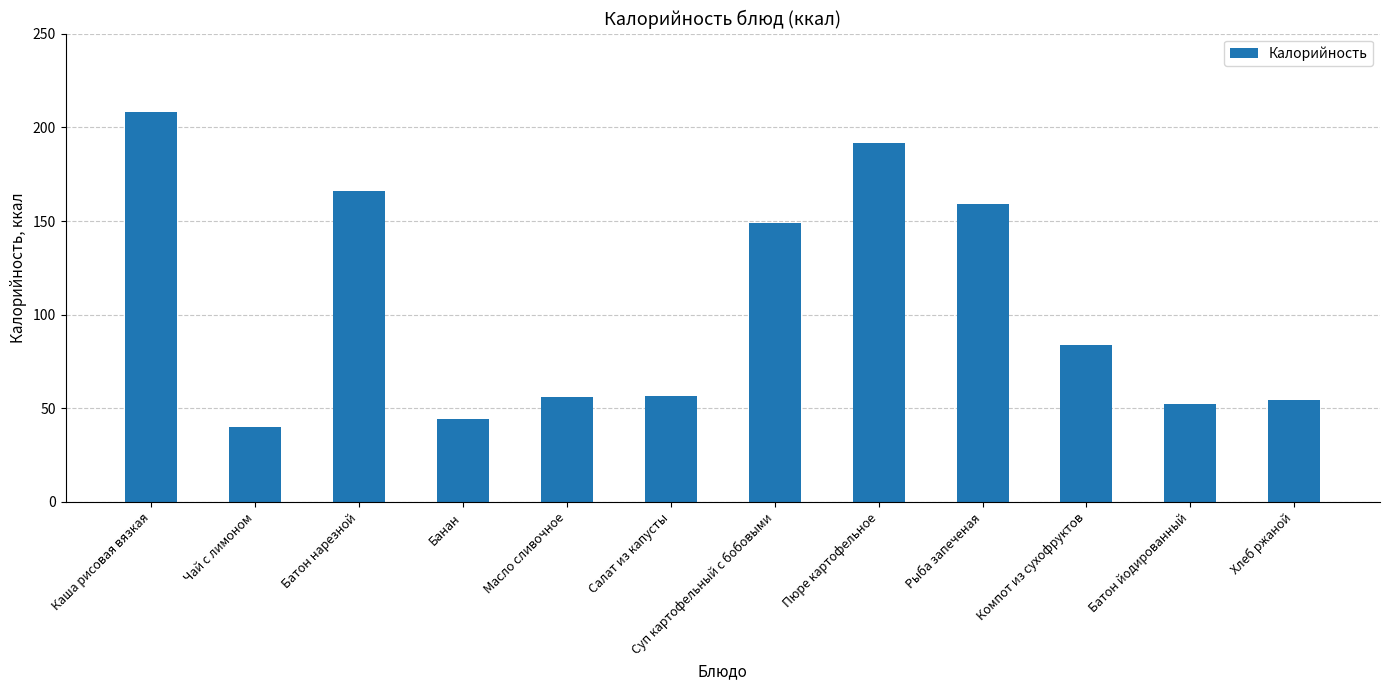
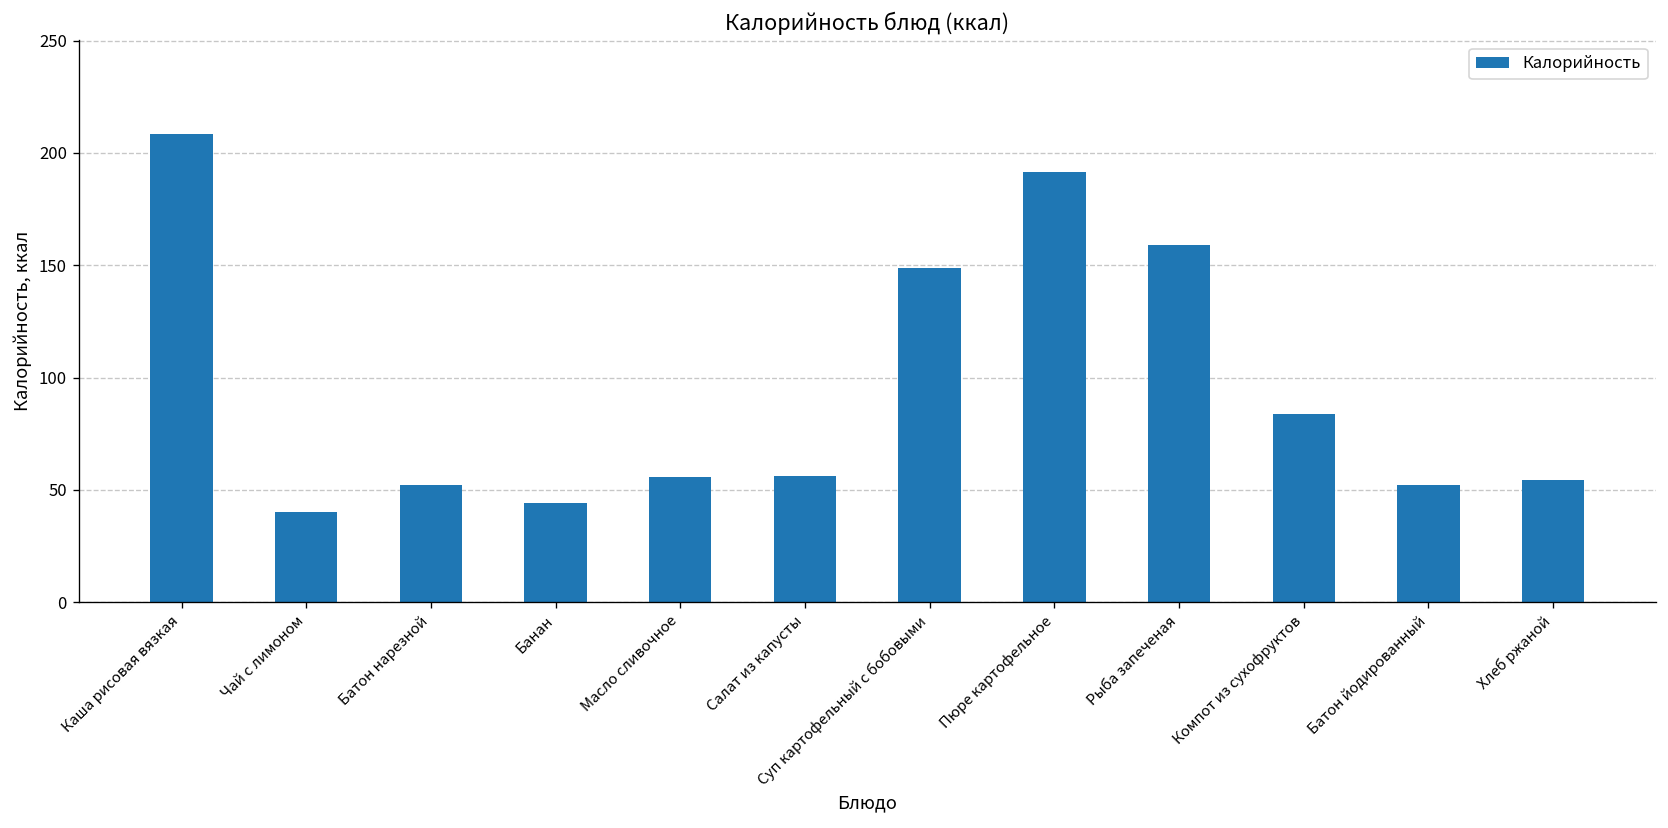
Батон нарезной: 166 -> 52
